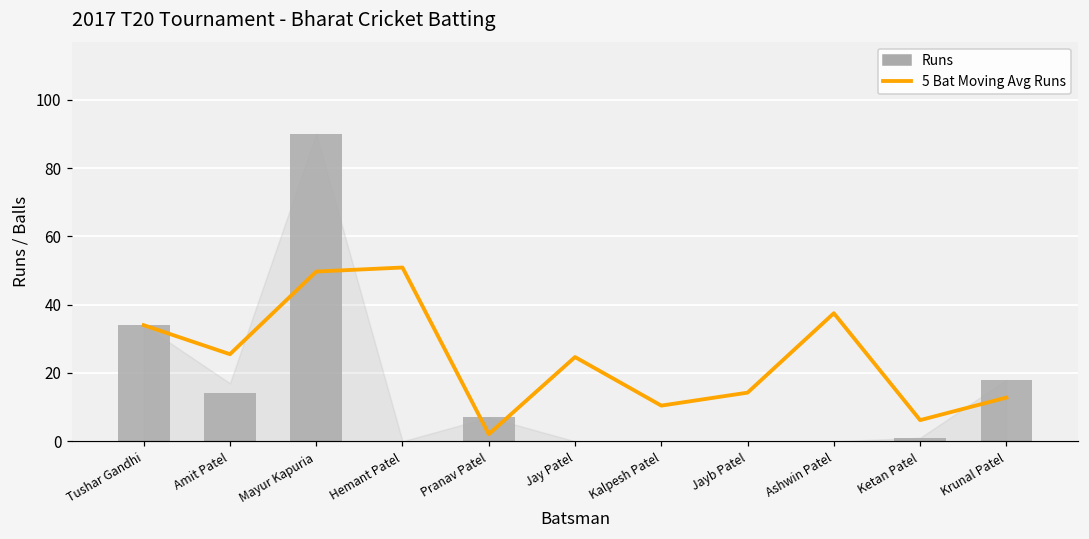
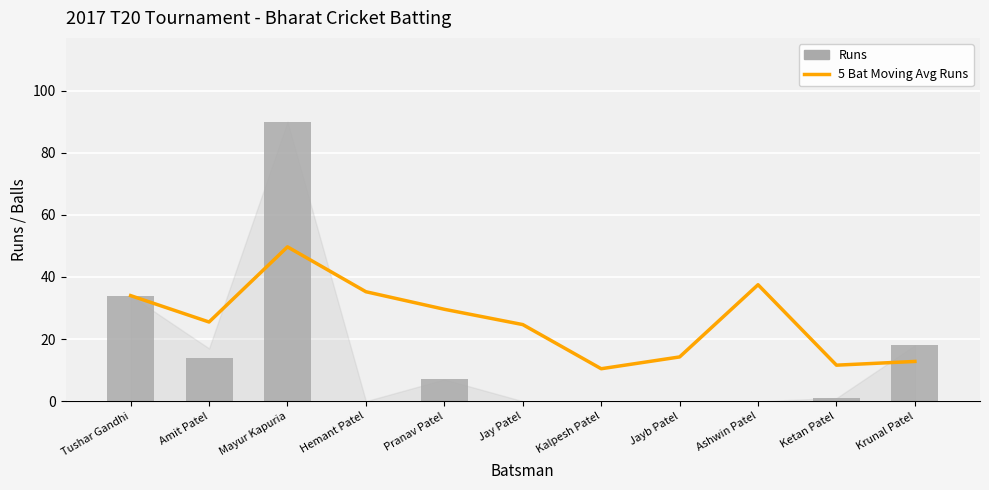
5 Bat Moving Avg Runs, Hemant Patel: 51 -> 35
5 Bat Moving Avg Runs, Pranav Patel: 2 -> 30
5 Bat Moving Avg Runs, Ketan Patel: 6 -> 12
